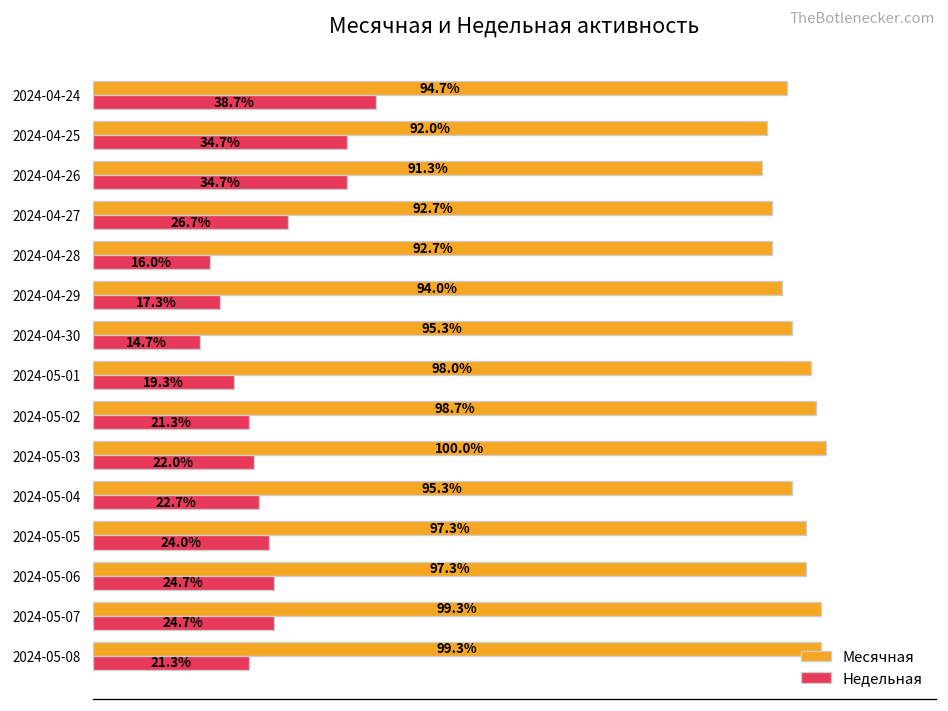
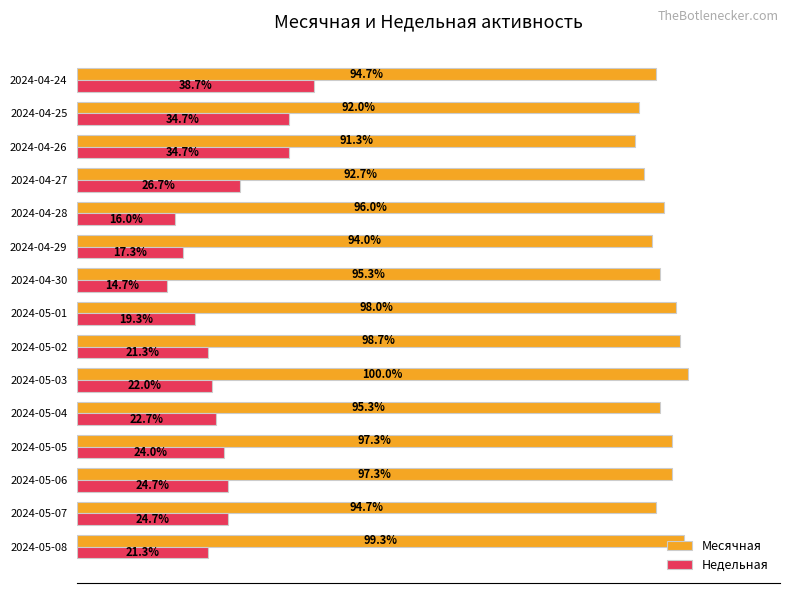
Месячная, 2024-04-28: 92.7% -> 96.0%
Месячная, 2024-05-07: 99.3% -> 94.7%
